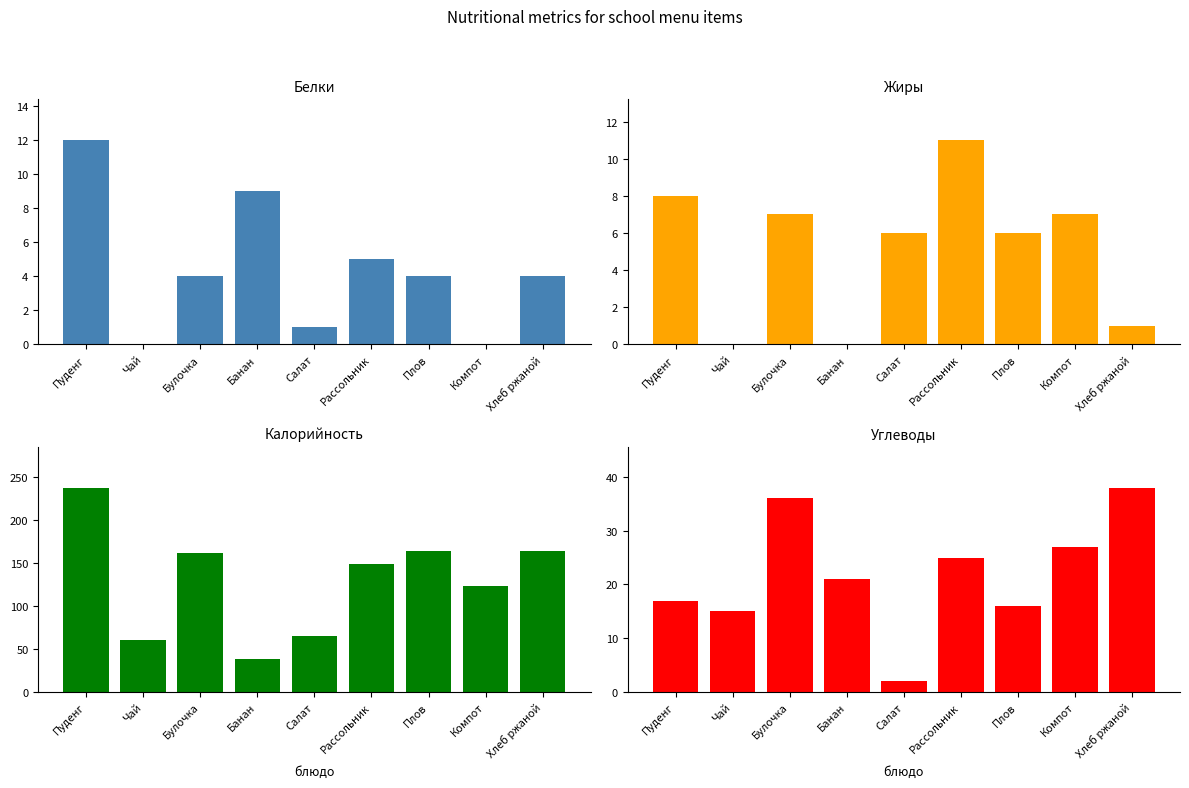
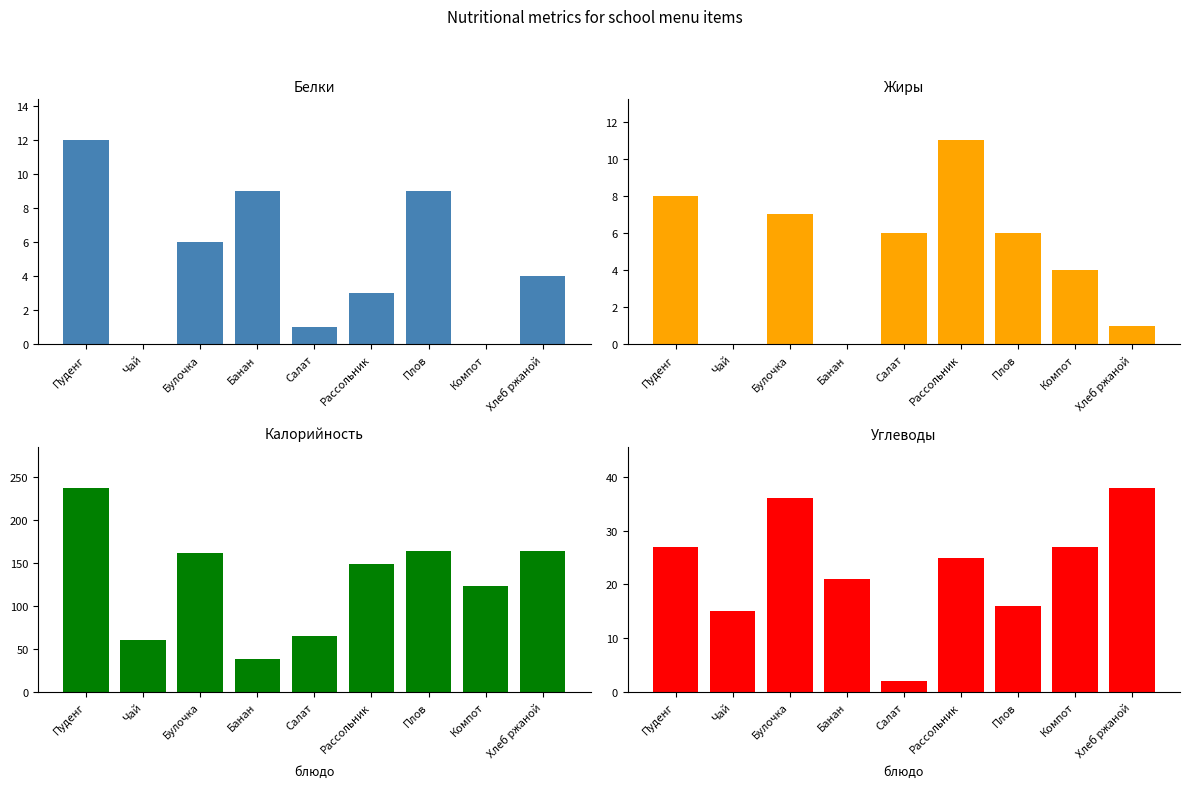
Белки, Булочка: 4 -> 6
Белки, Рассольник: 5 -> 3
Белки, Плов: 4 -> 9
Жиры, Компот: 7 -> 4
Углеводы, Пуденг: 17 -> 27
